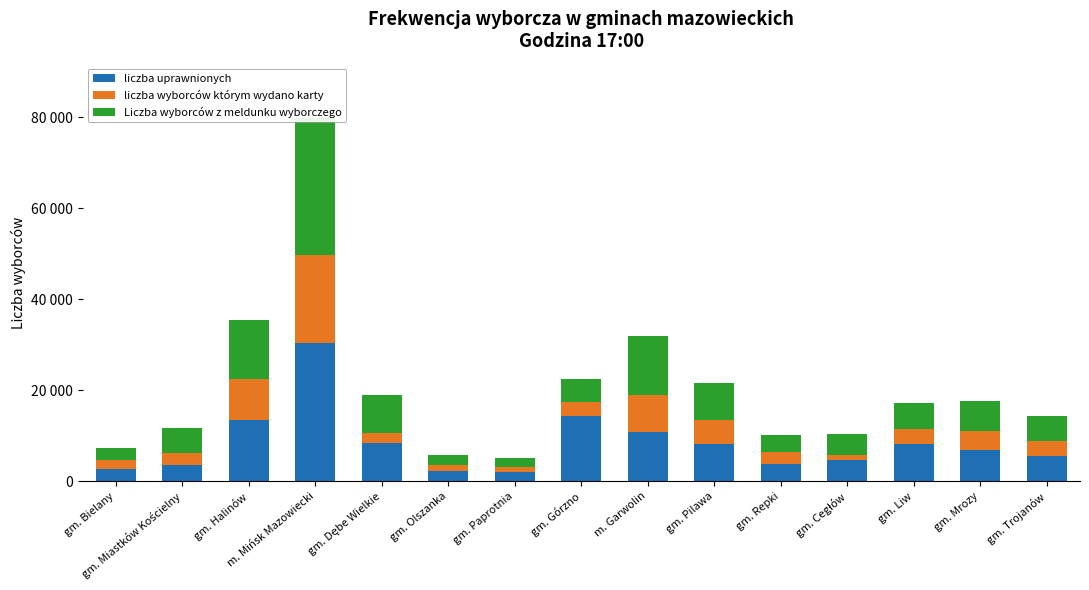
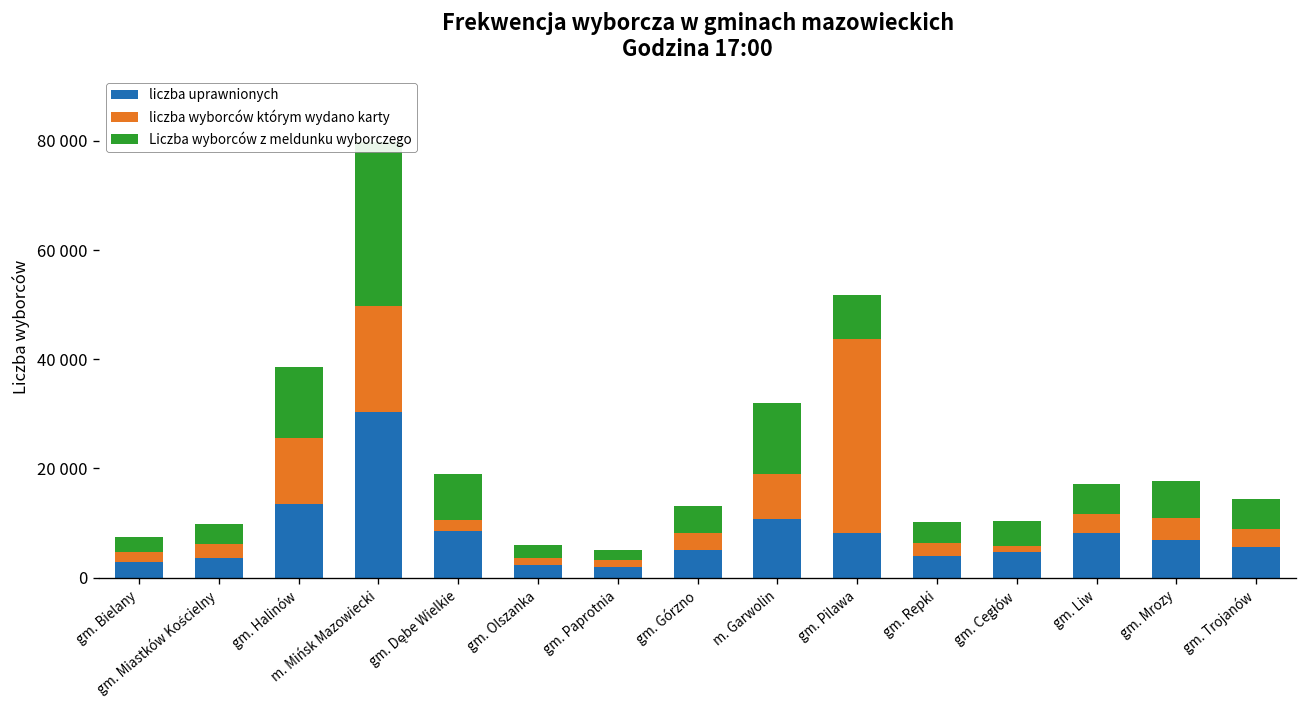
Liczba wyborców z meldunku wyborczego, gm. Miastków Kościelny: 6000 -> 4000
liczba wyborców którym wydano karty, gm. Halinów: 9000 -> 12000
liczba uprawnionych, gm. Górzno: 14000 -> 5000
liczba wyborców którym wydano karty, gm. Pilawa: 5000 -> 35000
